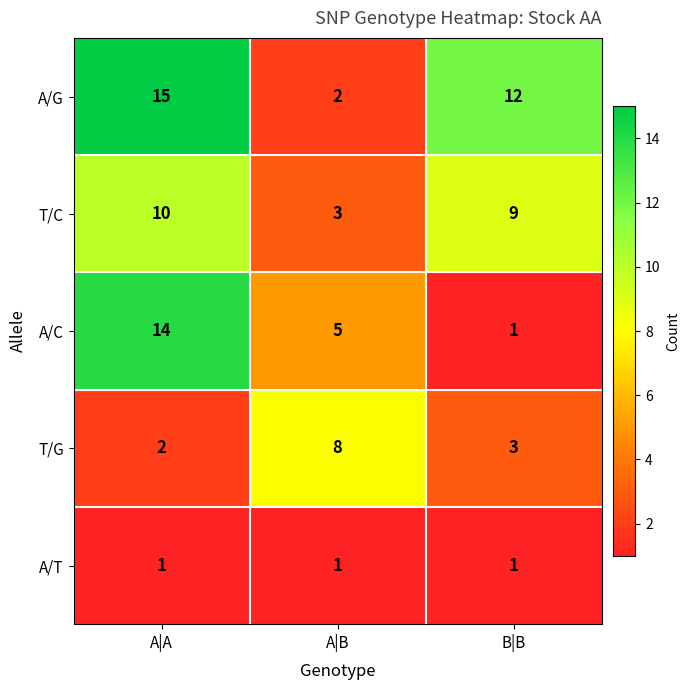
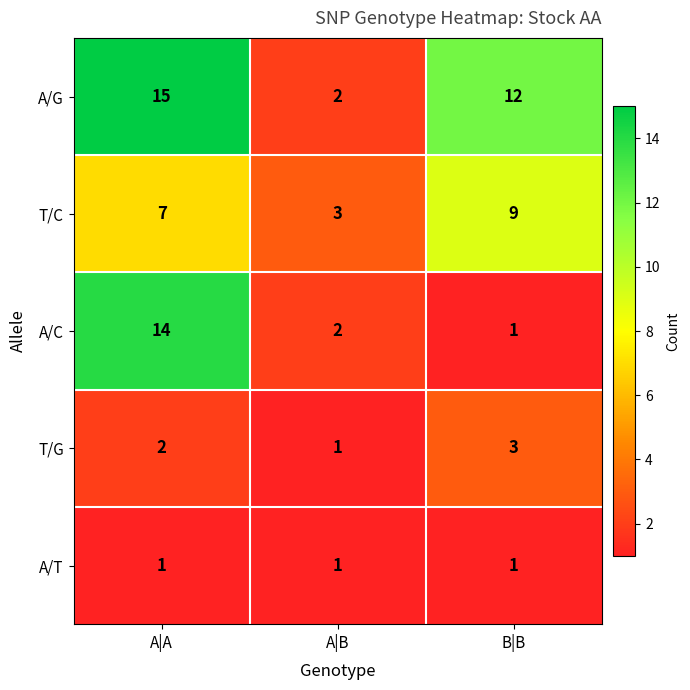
T/C, A|A: 10 -> 7
A/C, A|B: 5 -> 2
T/G, A|B: 8 -> 1
